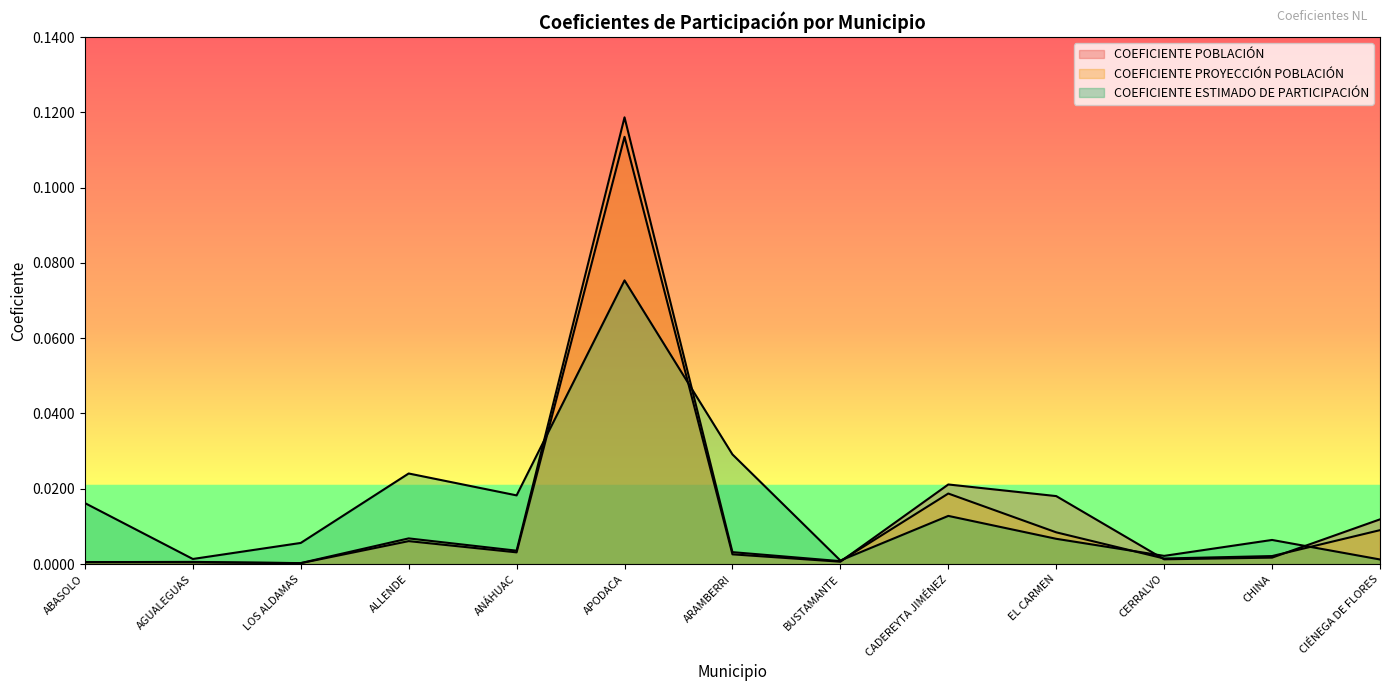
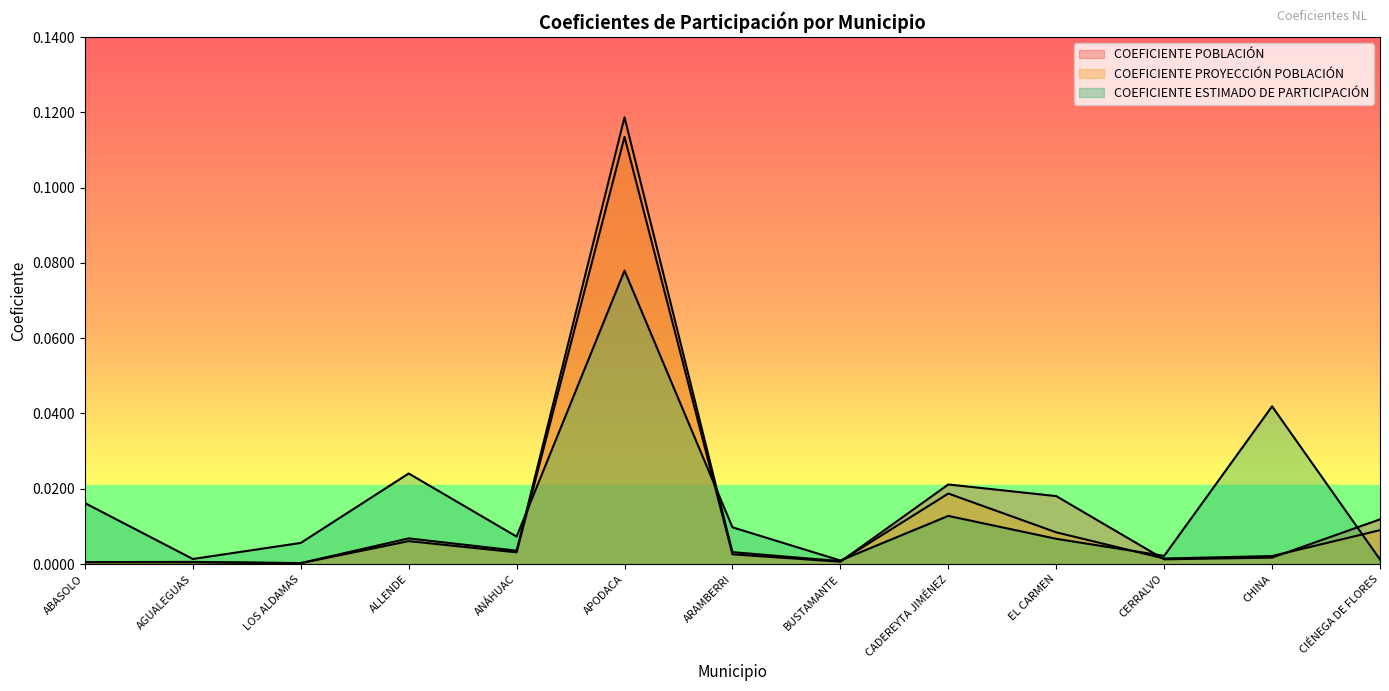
COEFICIENTE ESTIMADO DE PARTICIPACIÓN, ANÁHUAC: 0.018 -> 0.007
COEFICIENTE ESTIMADO DE PARTICIPACIÓN, APODACA: 0.075 -> 0.078
COEFICIENTE ESTIMADO DE PARTICIPACIÓN, ARAMBERRI: 0.029 -> 0.010
COEFICIENTE ESTIMADO DE PARTICIPACIÓN, CHINA: 0.006 -> 0.042
